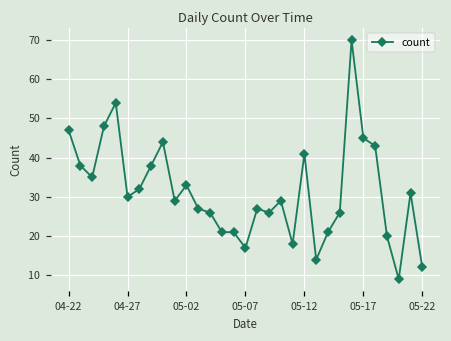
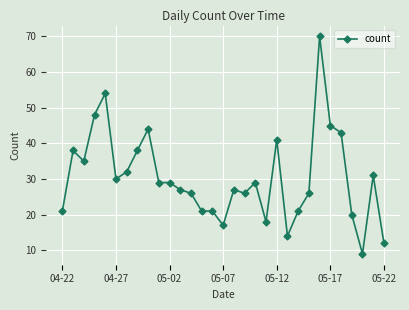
04-22: 47 -> 21
05-02: 33 -> 29
